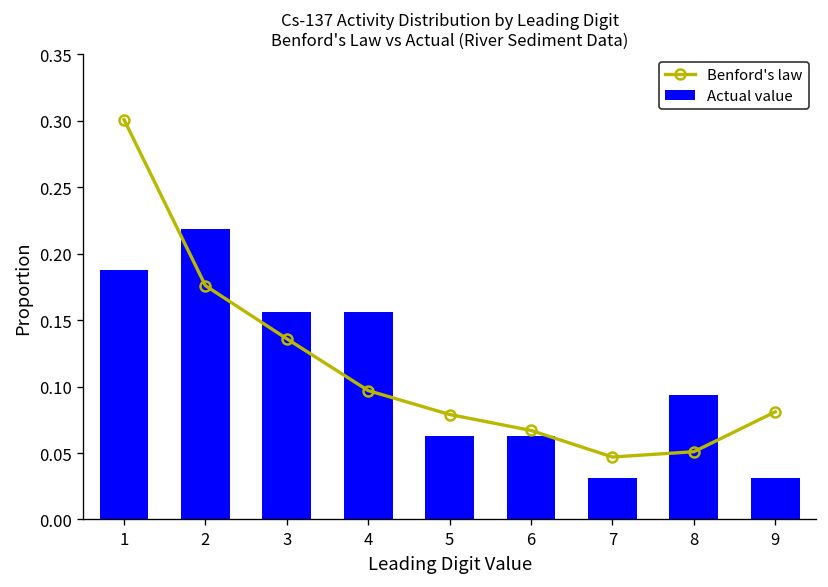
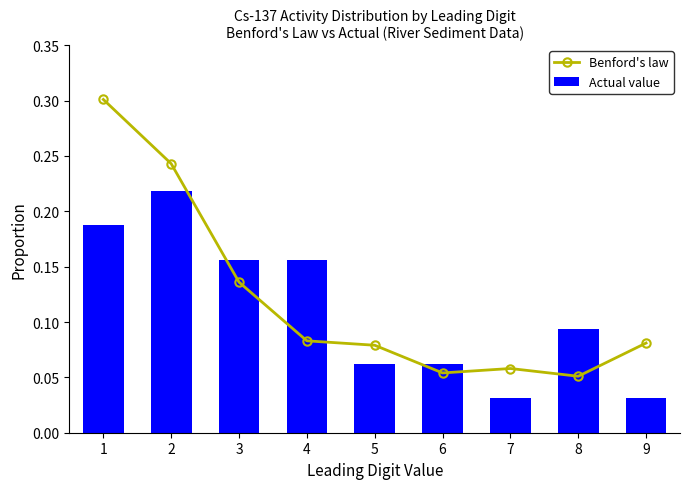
Benford's law, 2: 0.176 -> 0.243
Benford's law, 4: 0.097 -> 0.083
Benford's law, 6: 0.067 -> 0.054
Benford's law, 7: 0.047 -> 0.058
